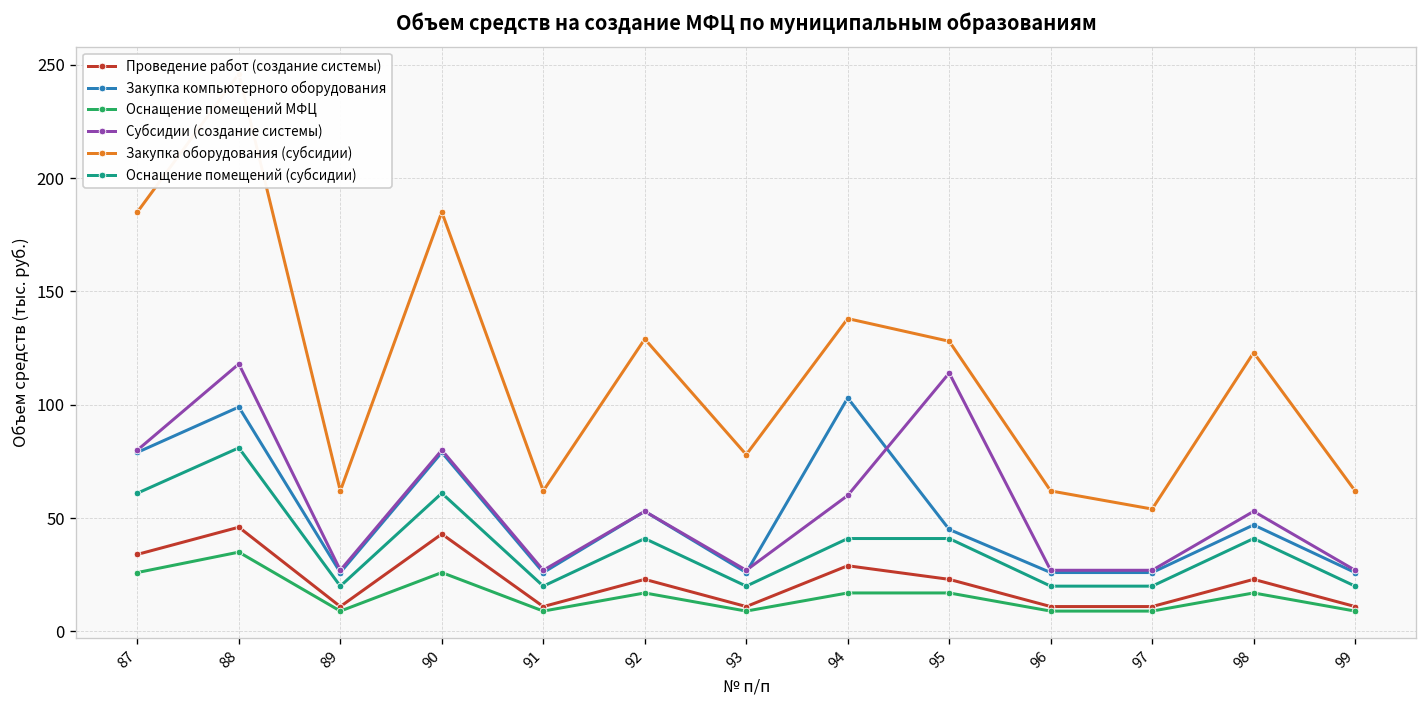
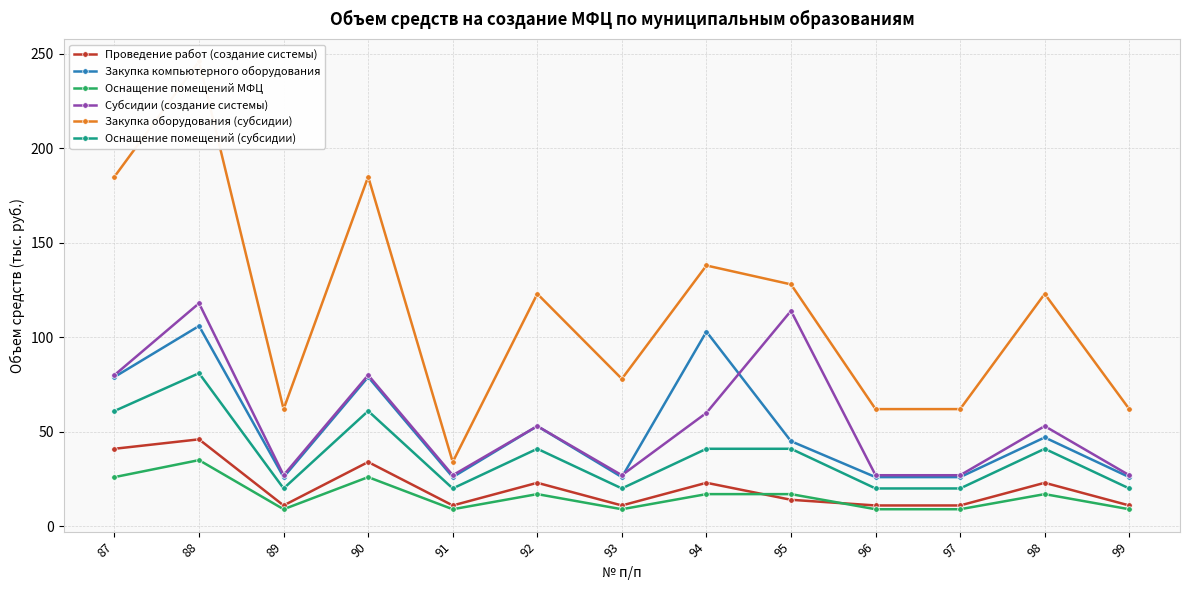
Проведение работ (создание системы), 87: 34 -> 41
Закупка компьютерного оборудования, 88: 99 -> 106
Проведение работ (создание системы), 90: 43 -> 34
Закупка оборудования (субсидии), 91: 62 -> 34
Закупка оборудования (субсидии), 92: 129 -> 123
Проведение работ (создание системы), 94: 29 -> 23
Проведение работ (создание системы), 95: 23 -> 14
Закупка оборудования (субсидии), 97: 54 -> 62
